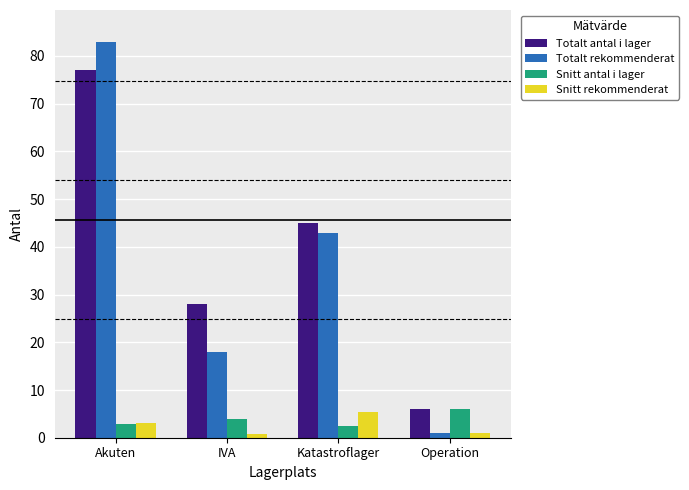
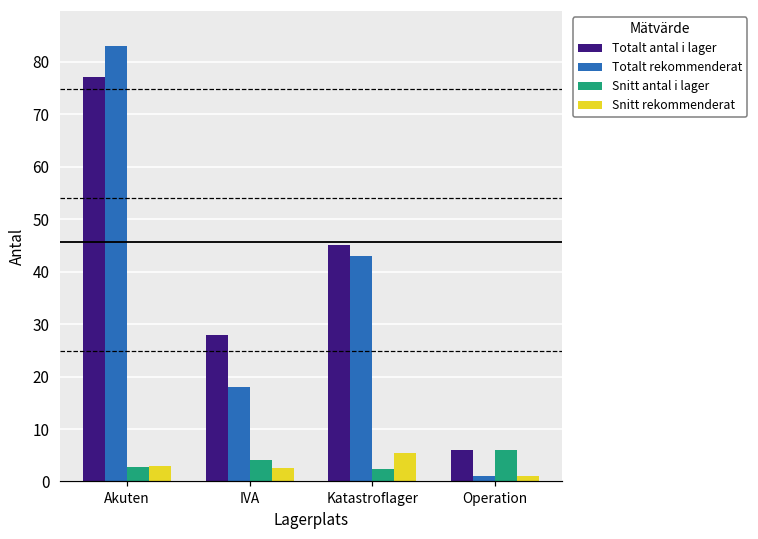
Snitt rekommenderat, IVA: 1 -> 3
